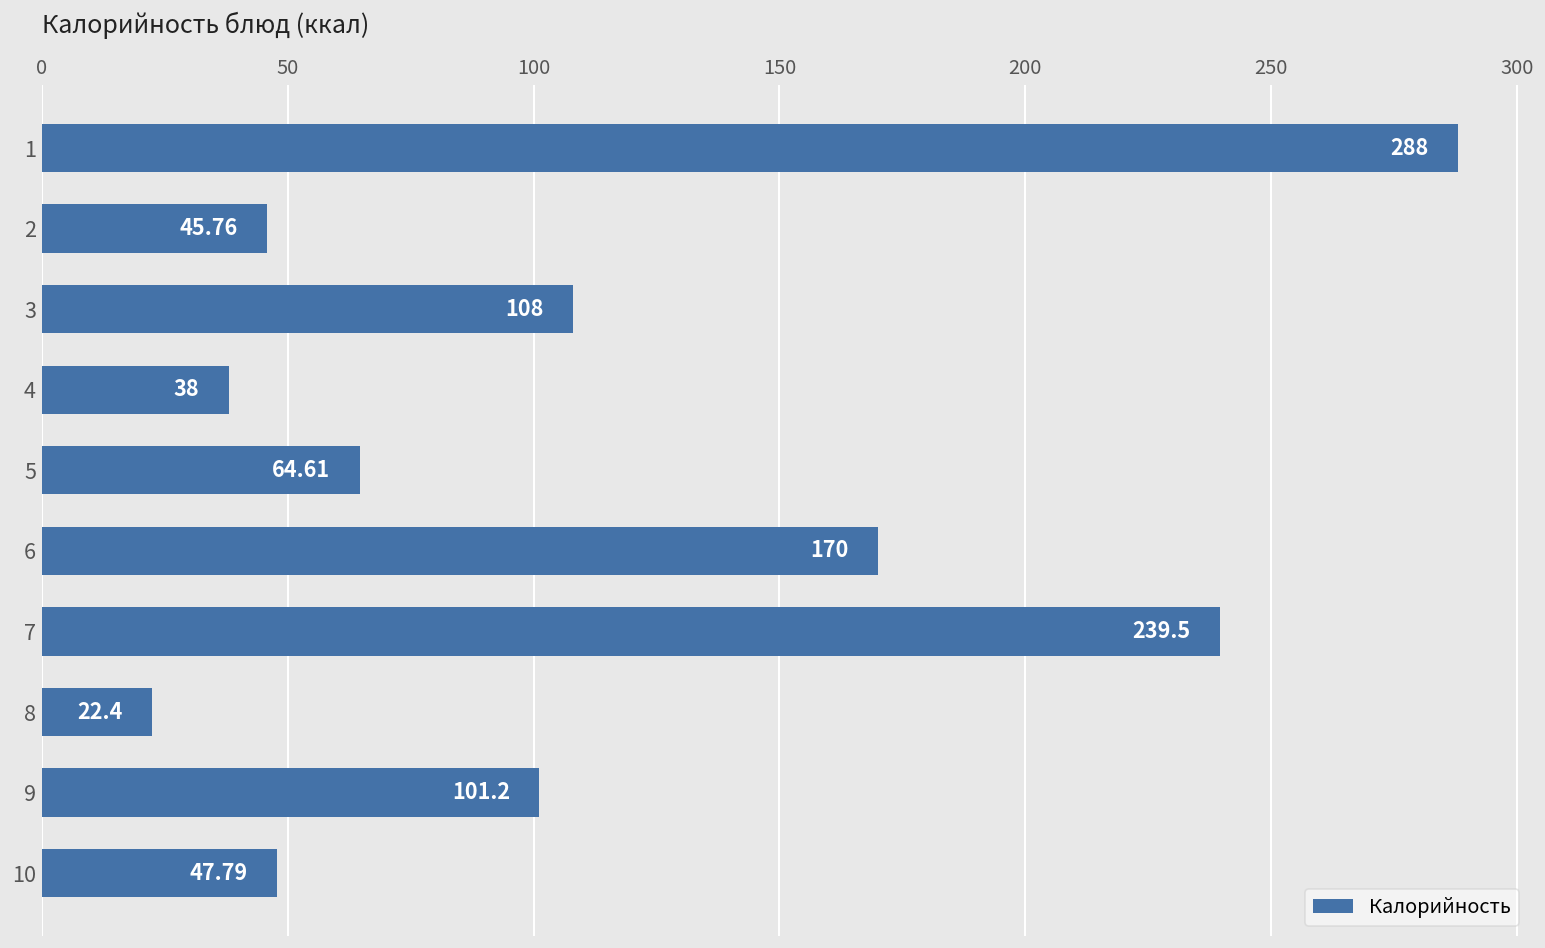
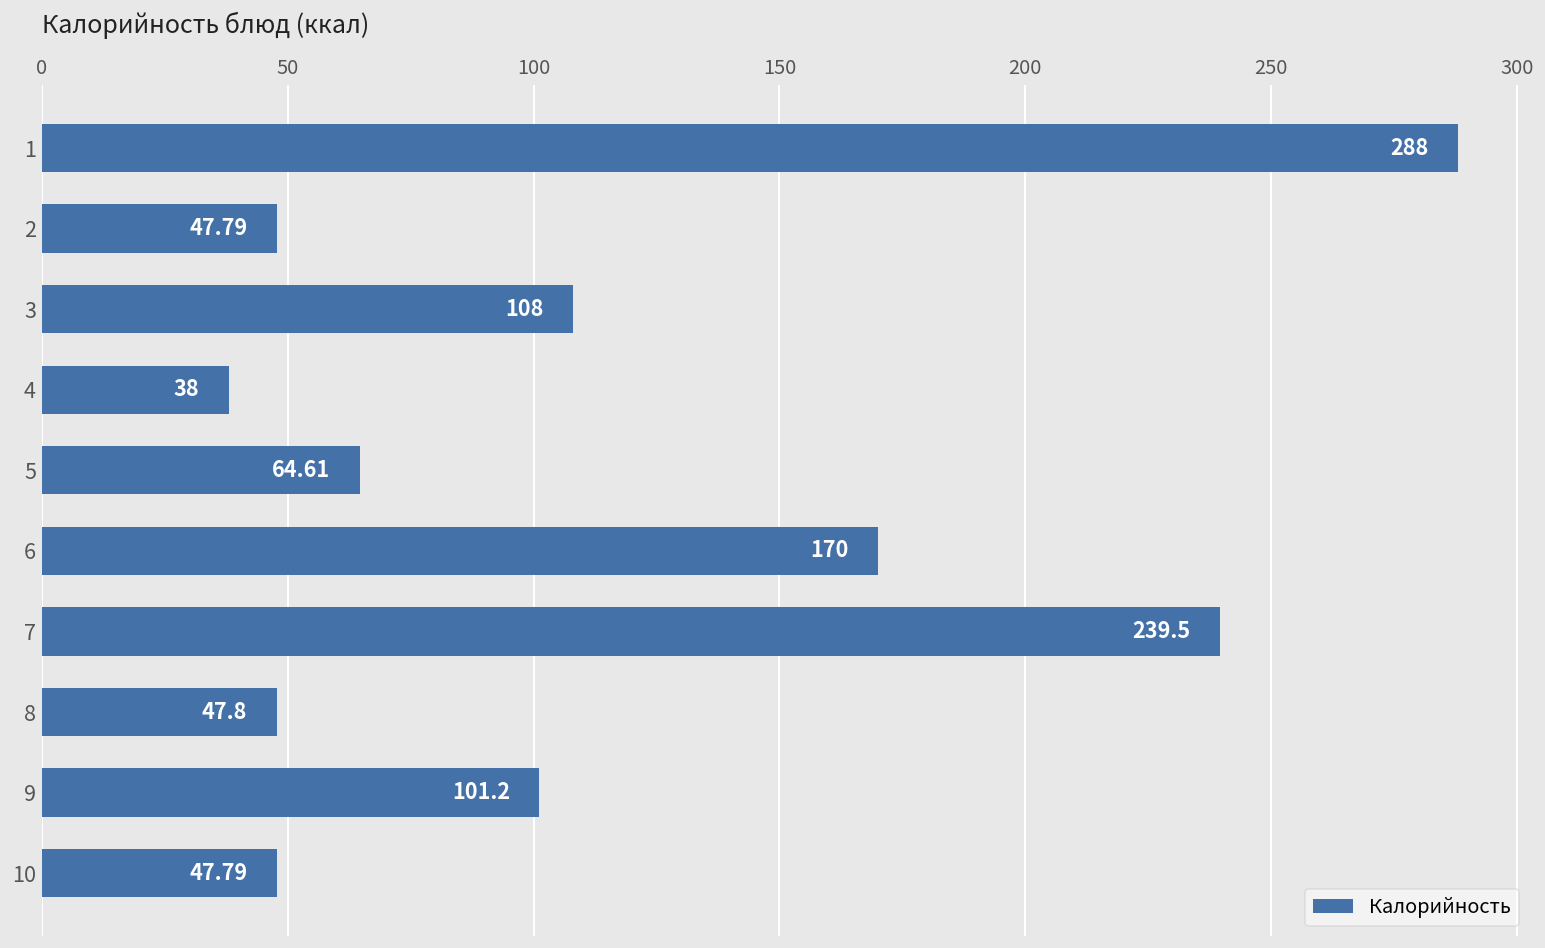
2: 45.76 -> 47.79
8: 22.4 -> 47.8
